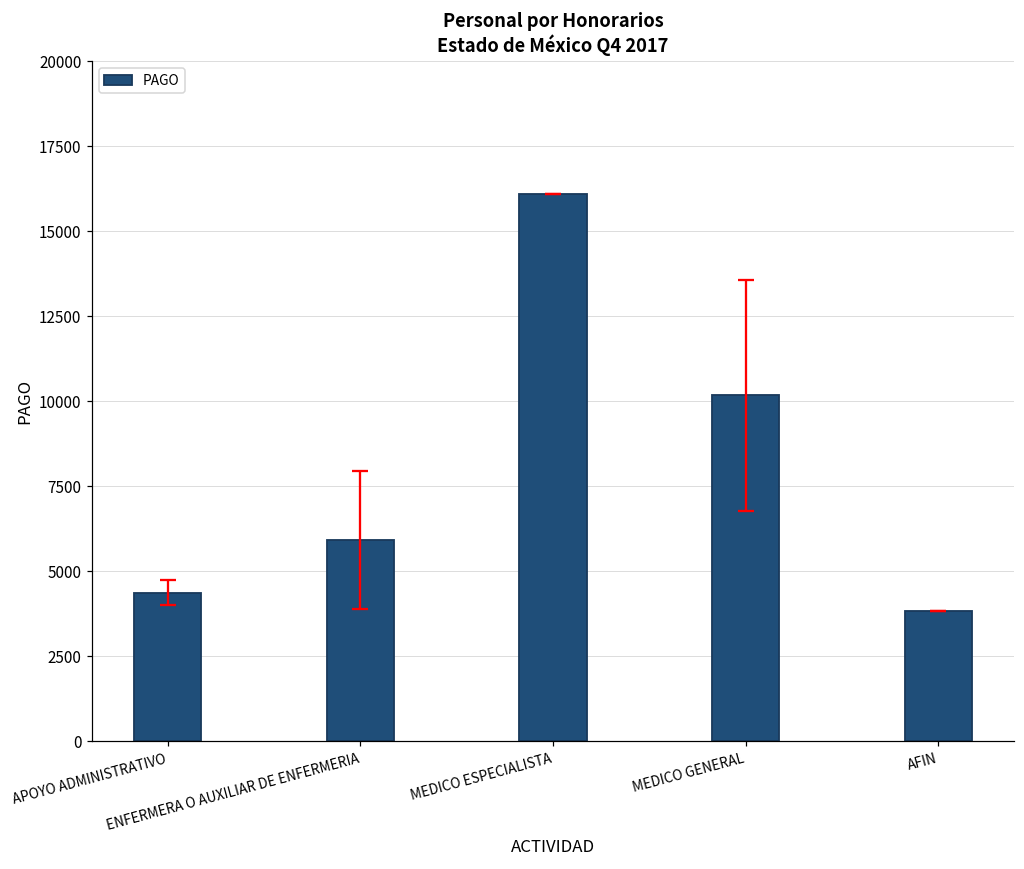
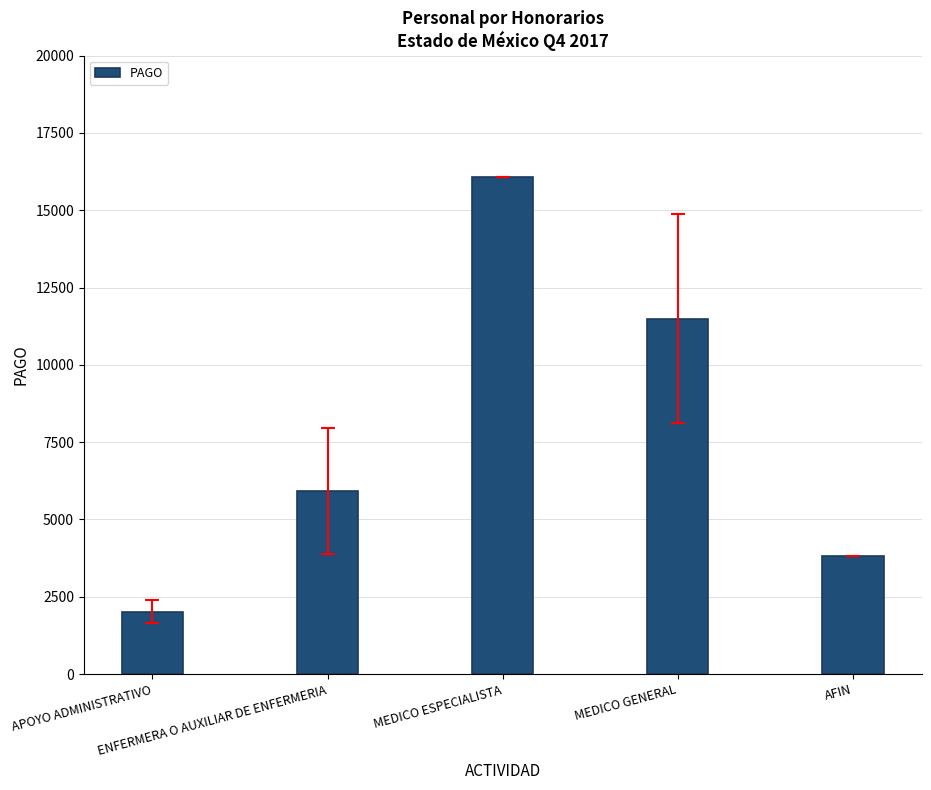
PAGO, APOYO ADMINISTRATIVO: 4400 -> 2000
PAGO, MEDICO GENERAL: 10200 -> 11500
